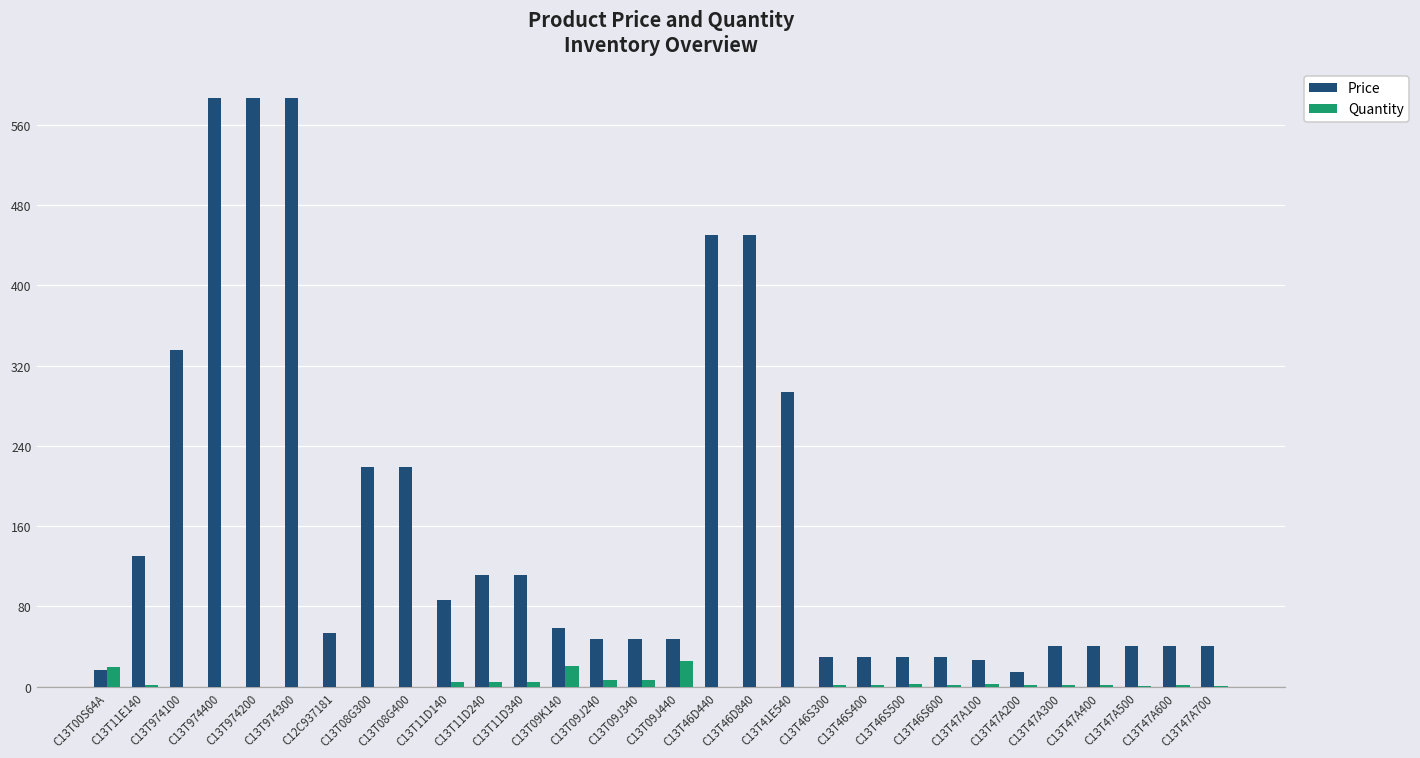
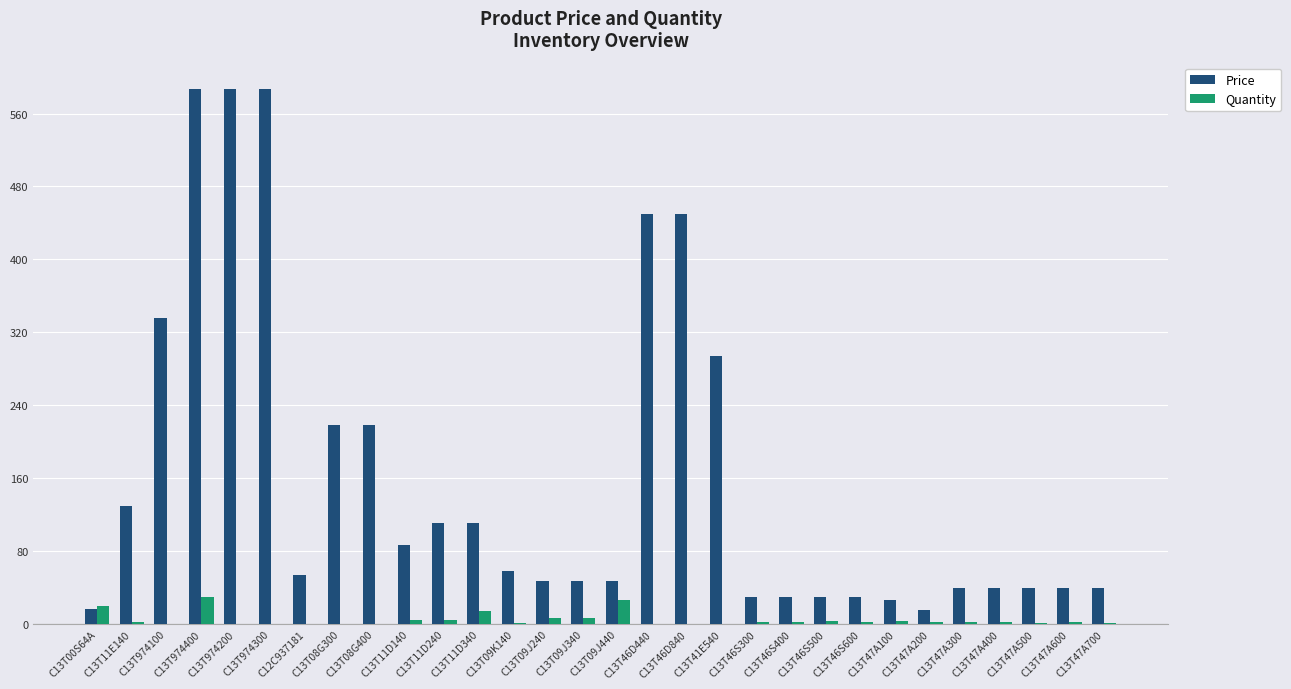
Quantity, C13T974400: 0 -> 30
Quantity, C13T11D340: 5 -> 14
Quantity, C13T09K140: 20 -> 0
